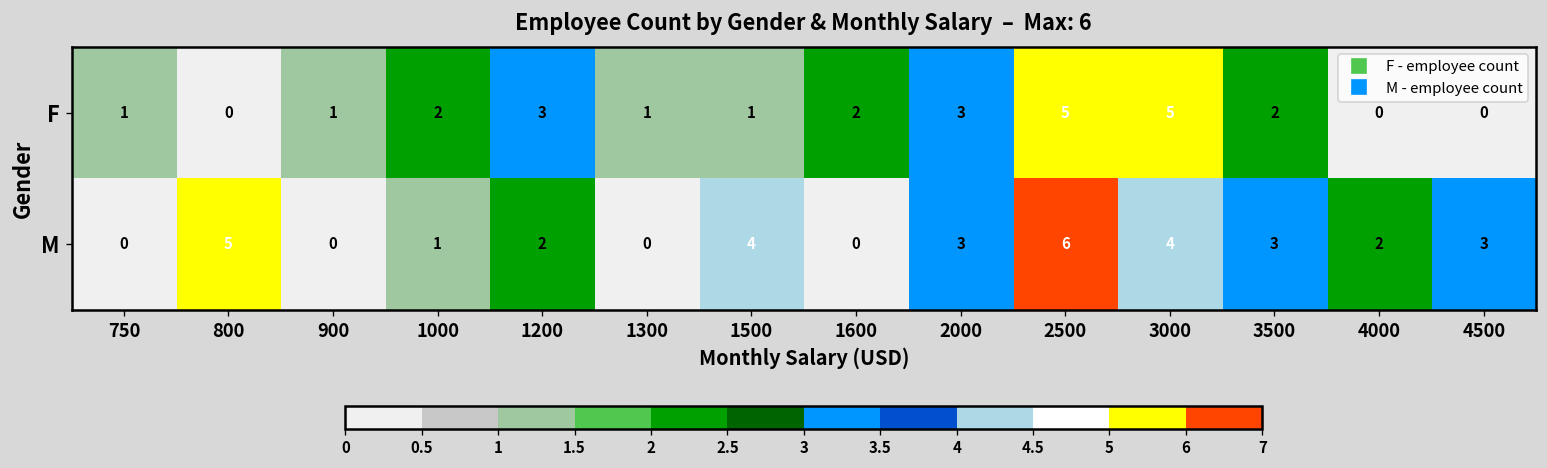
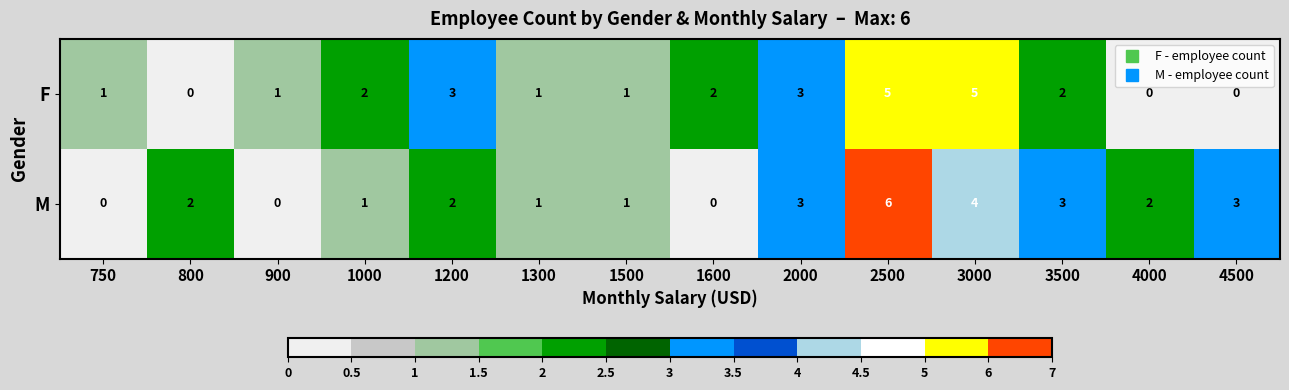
M, 800: 5 -> 2
M, 1300: 0 -> 1
M, 1500: 4 -> 1
